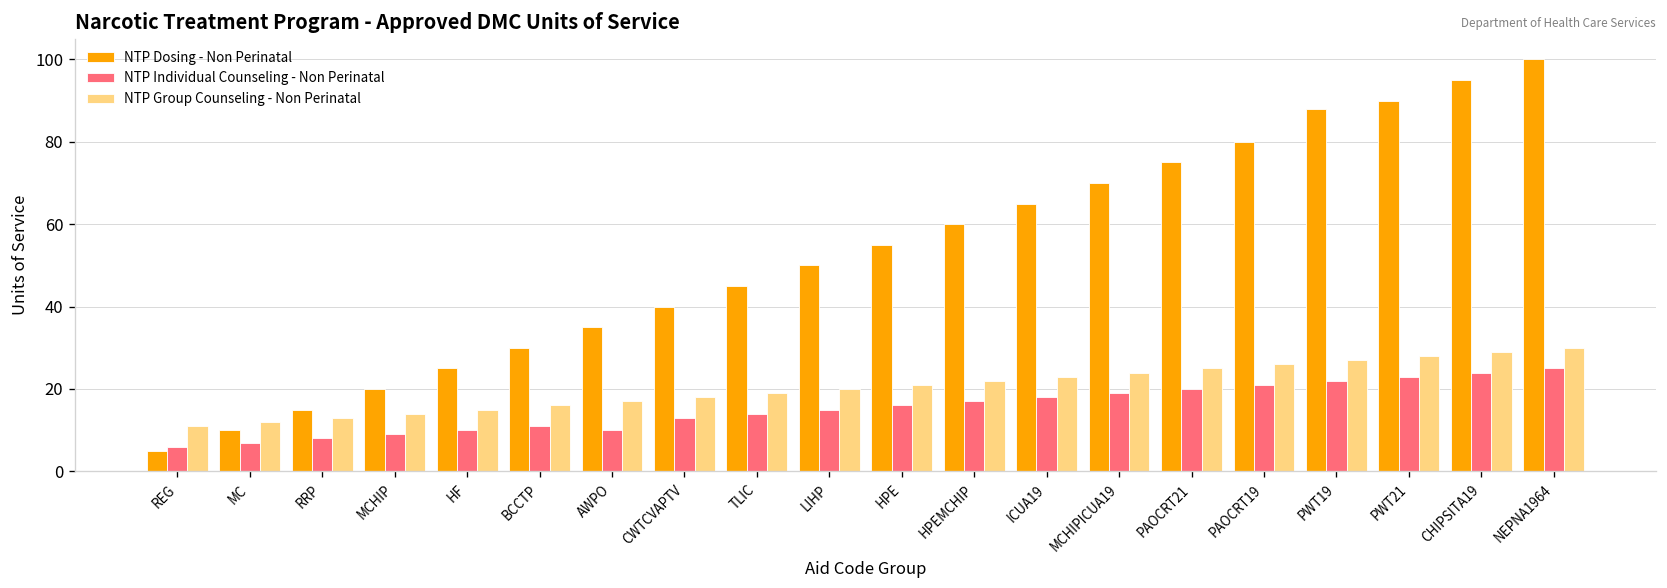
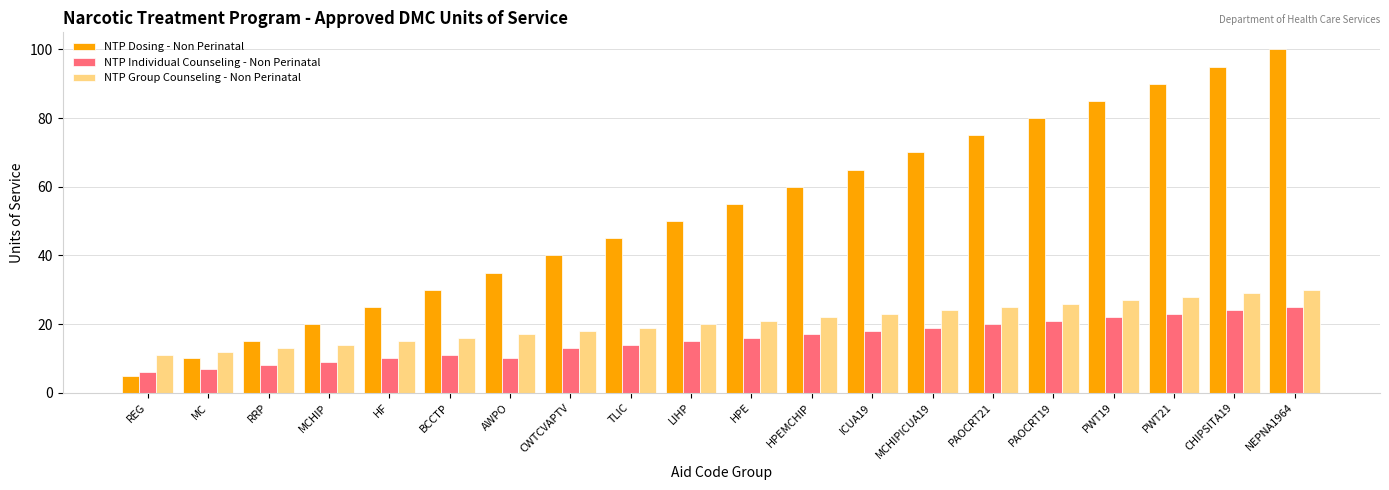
NTP Dosing - Non Perinatal, PWT19: 88 -> 85
